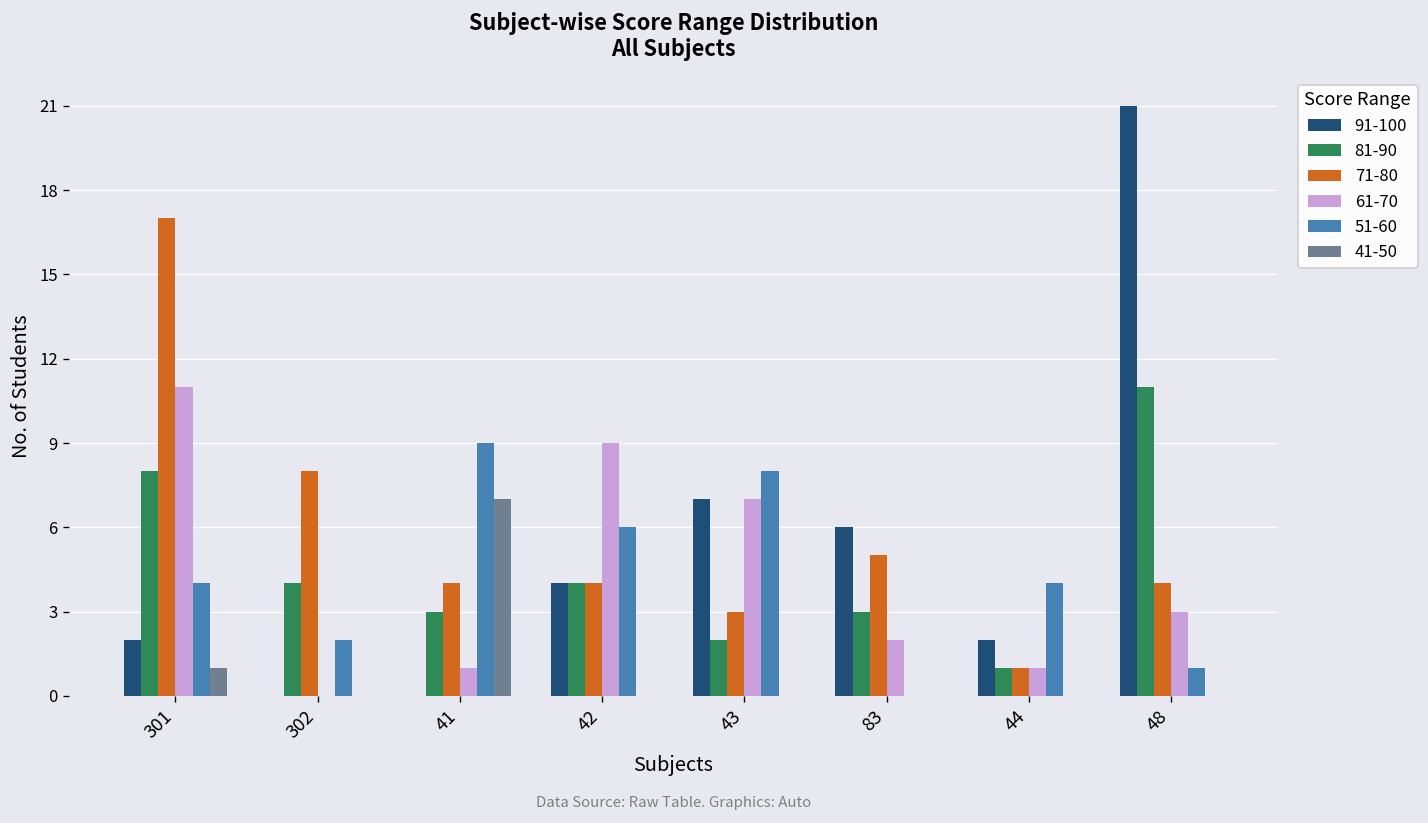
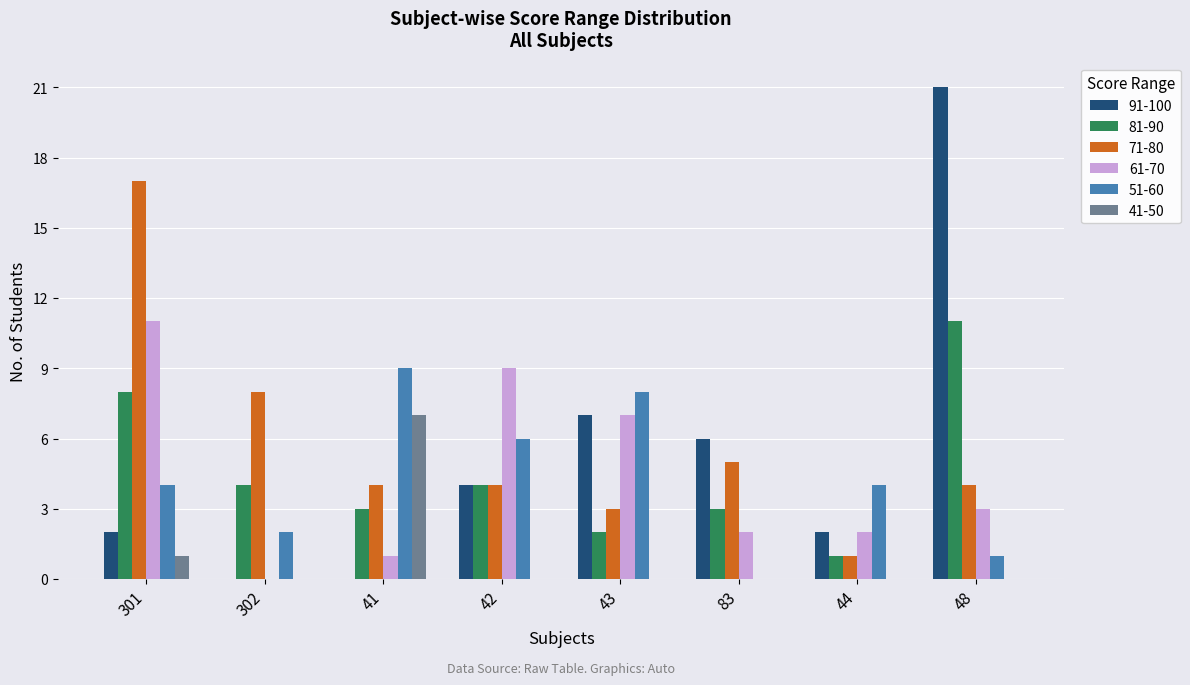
61-70, 44: 1 -> 2
